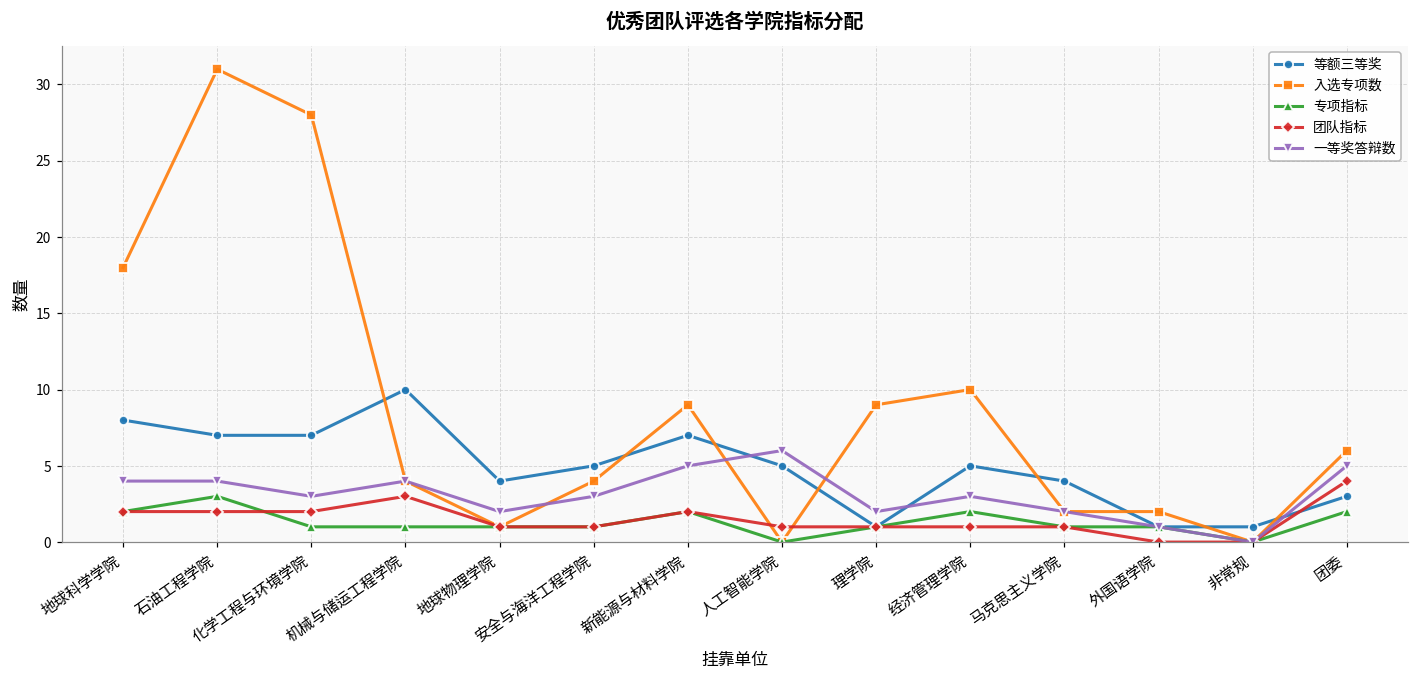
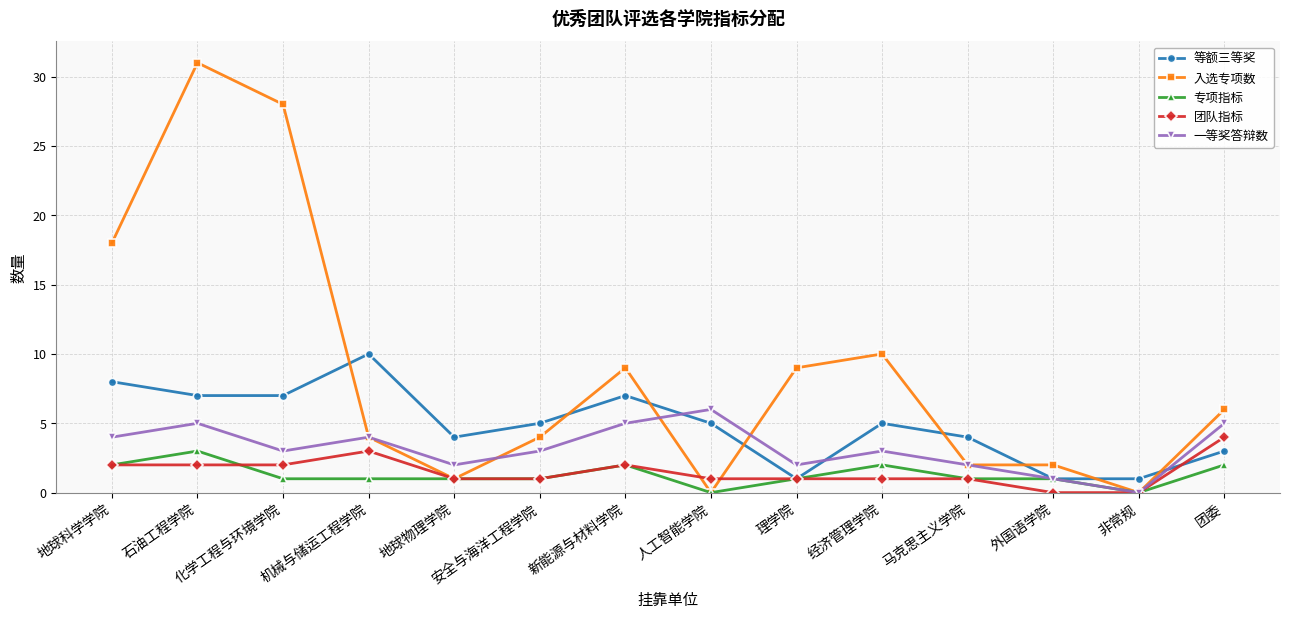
一等奖答辩数, 石油工程学院: 4 -> 5
